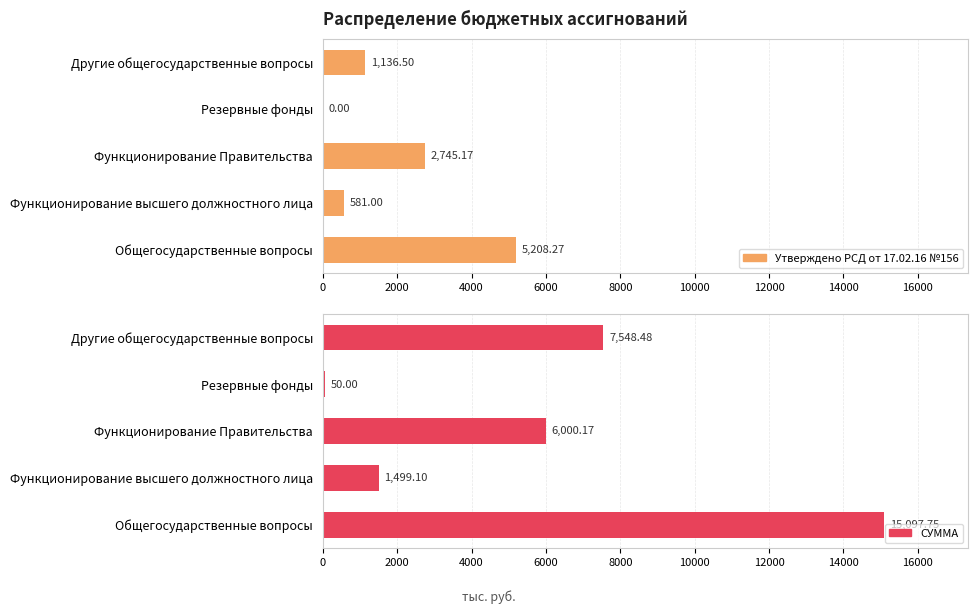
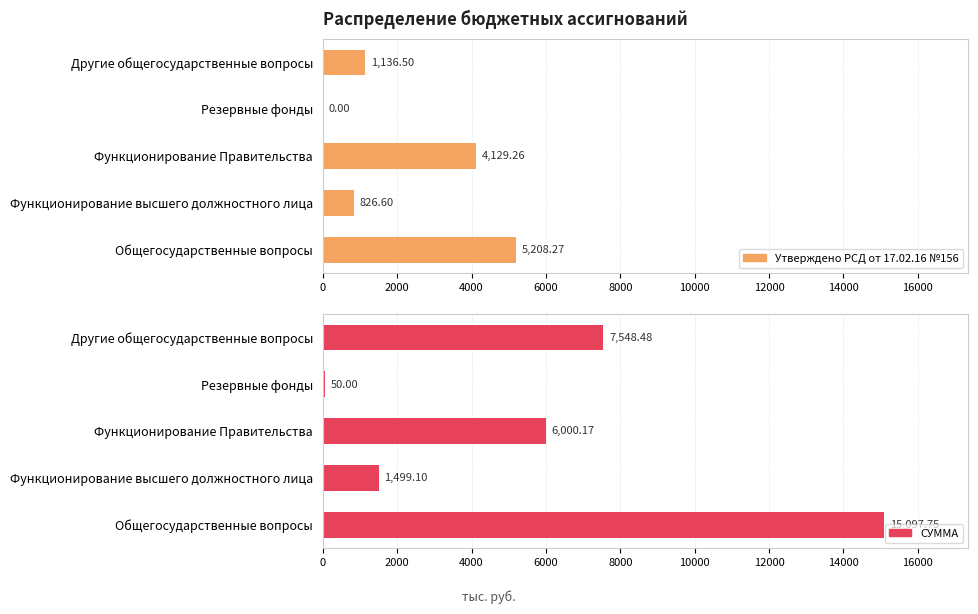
Распределение бюджетных ассигнований, Функционирование Правительства: 2,745.17 -> 4,129.26
Распределение бюджетных ассигнований, Функционирование высшего должностного лица: 581.00 -> 826.60
